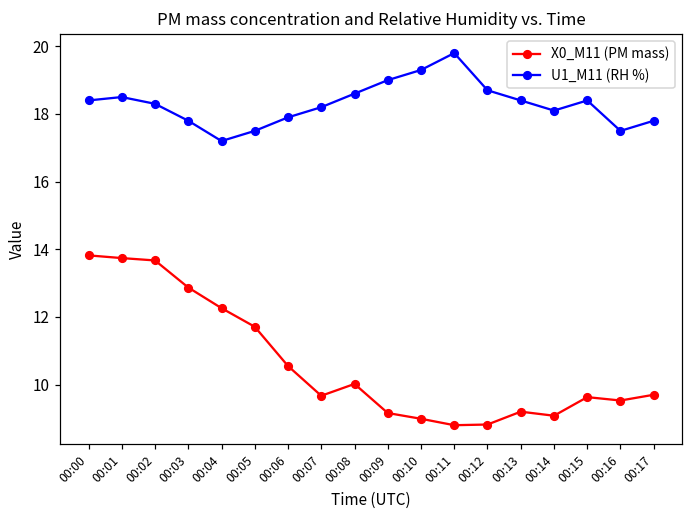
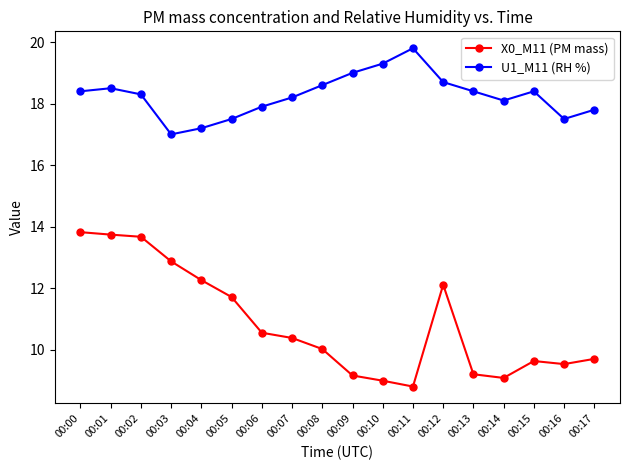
U1_M11 (RH %), 00:03: 17.8 -> 17.0
X0_M11 (PM mass), 00:07: 9.7 -> 10.4
X0_M11 (PM mass), 00:12: 8.8 -> 12.1
